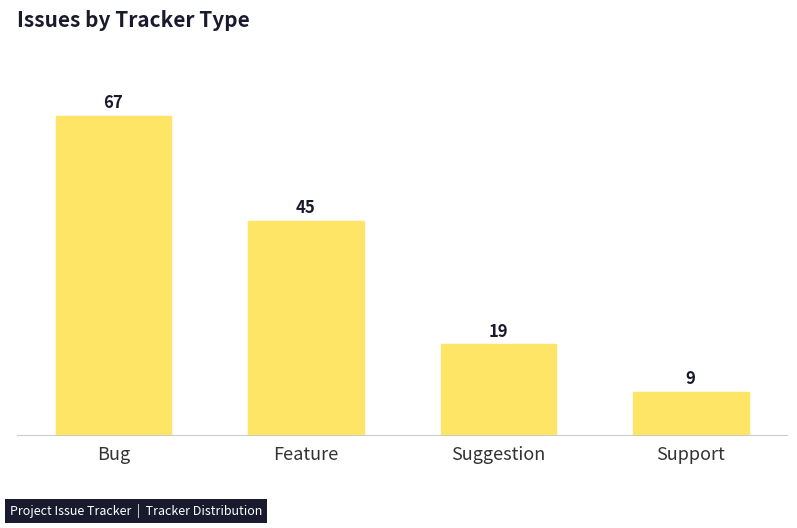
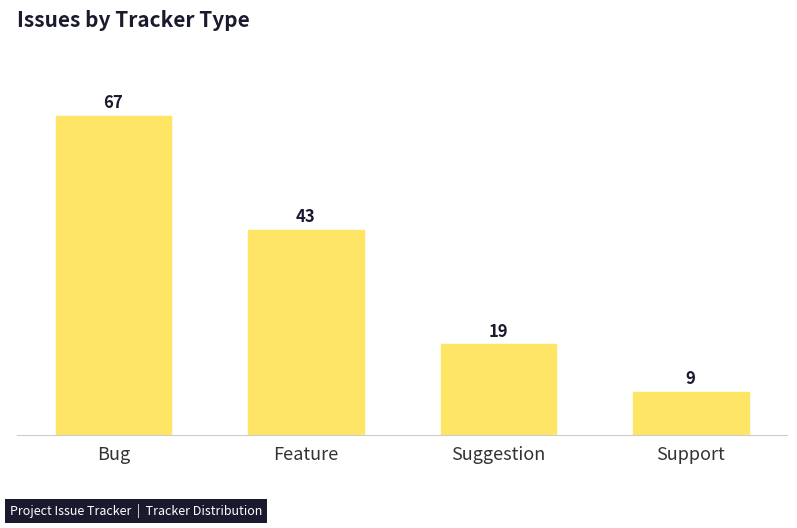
Feature: 45 -> 43
